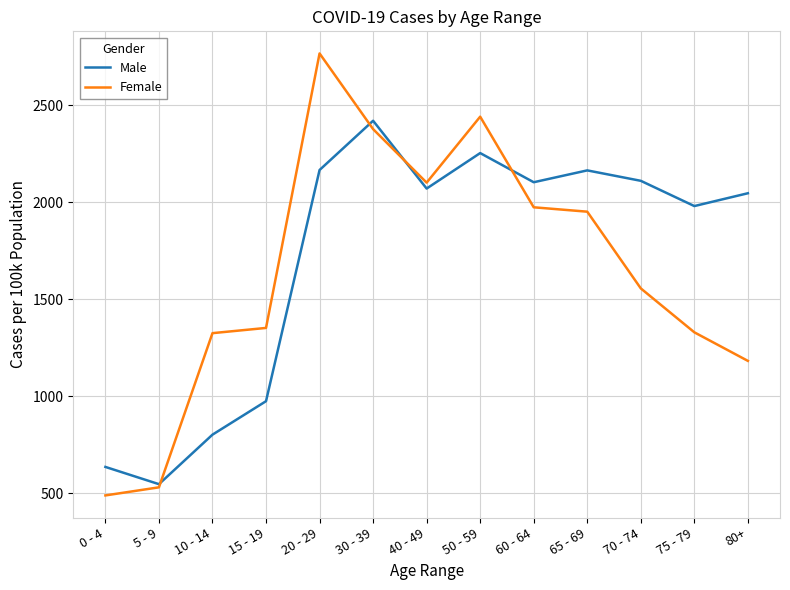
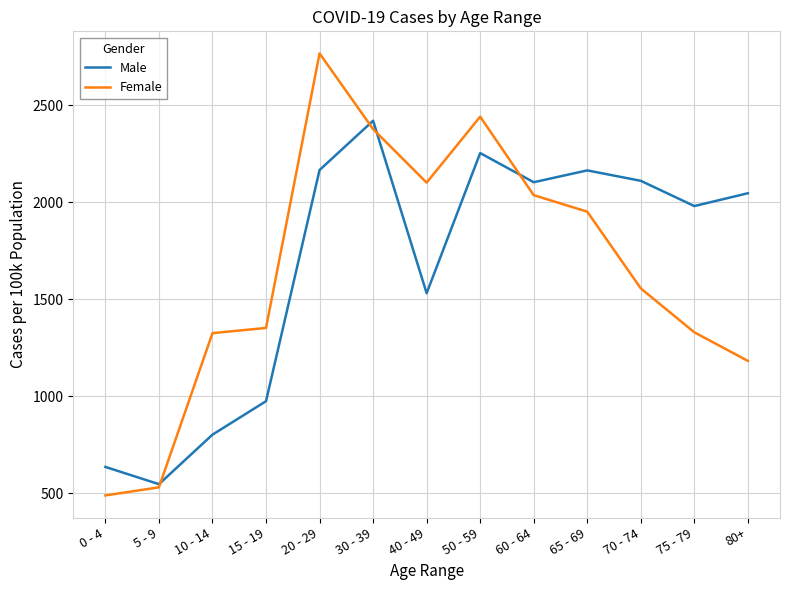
Male, 40 - 49: 2070 -> 1530
Female, 60 - 64: 1970 -> 2040
